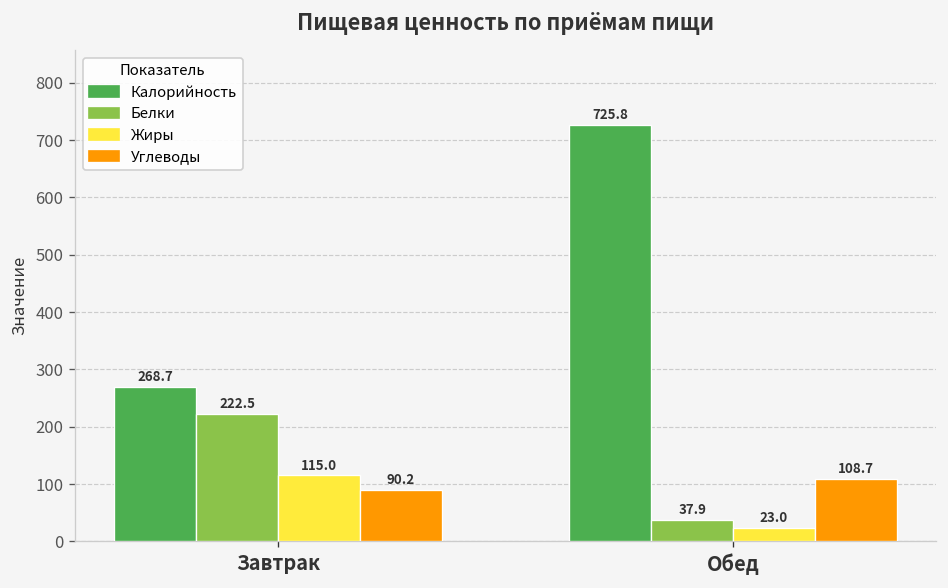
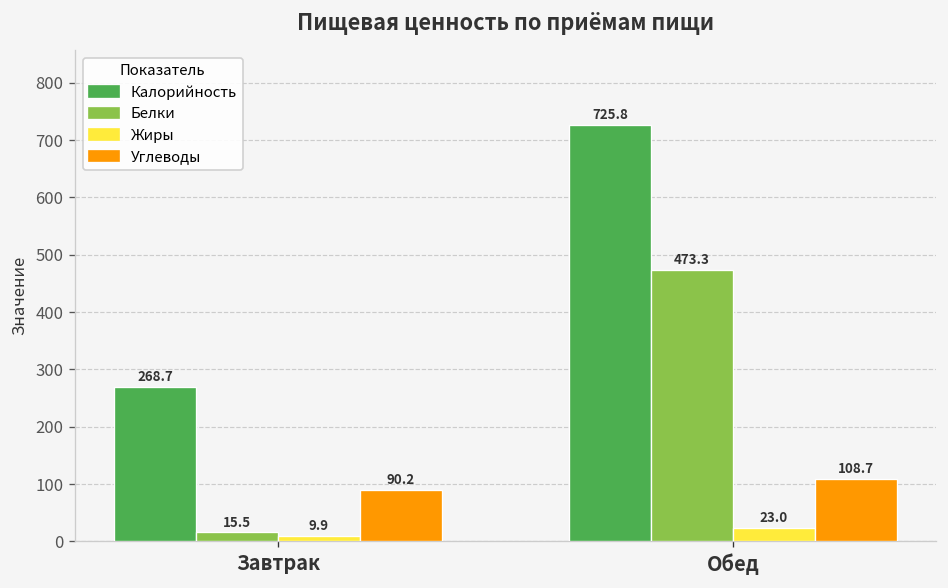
Белки, Завтрак: 222.5 -> 15.5
Жиры, Завтрак: 115.0 -> 9.9
Белки, Обед: 37.9 -> 473.3
